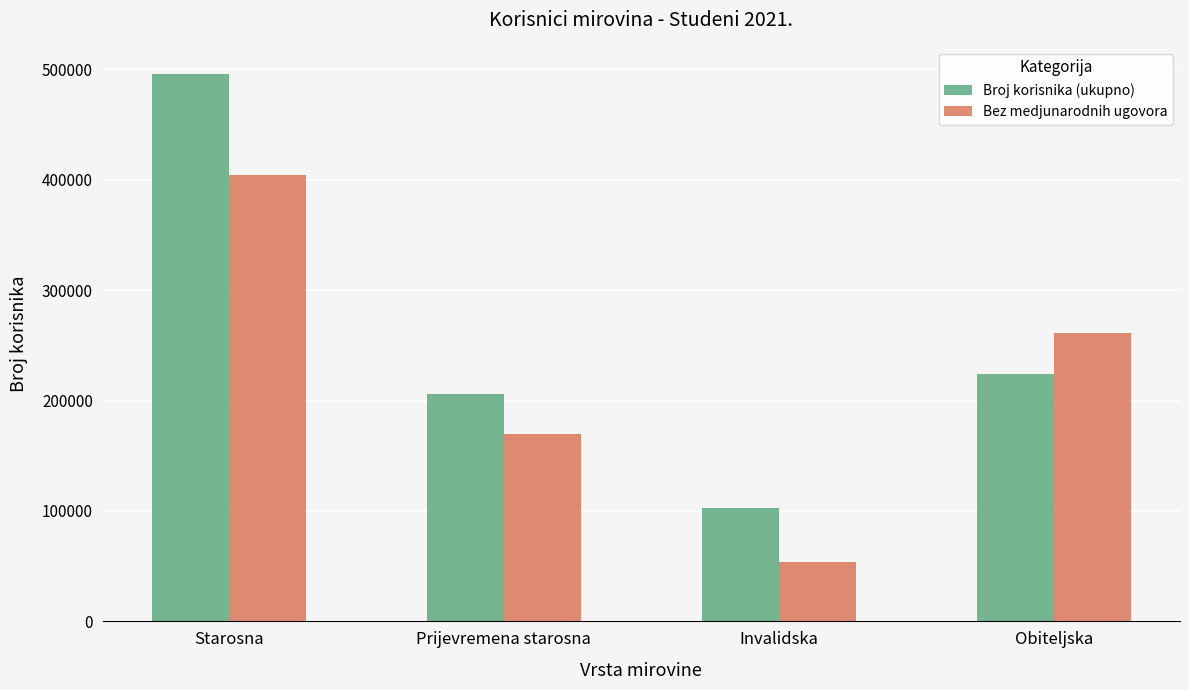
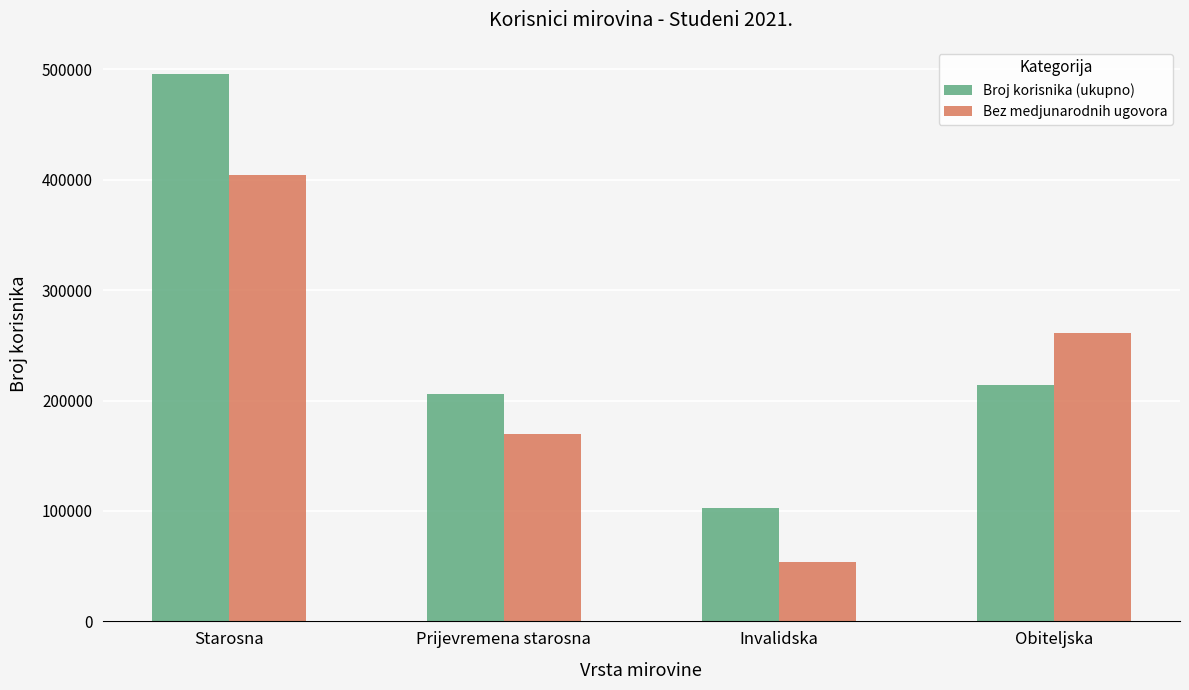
Broj korisnika (ukupno), Obiteljska: 224000 -> 214000
